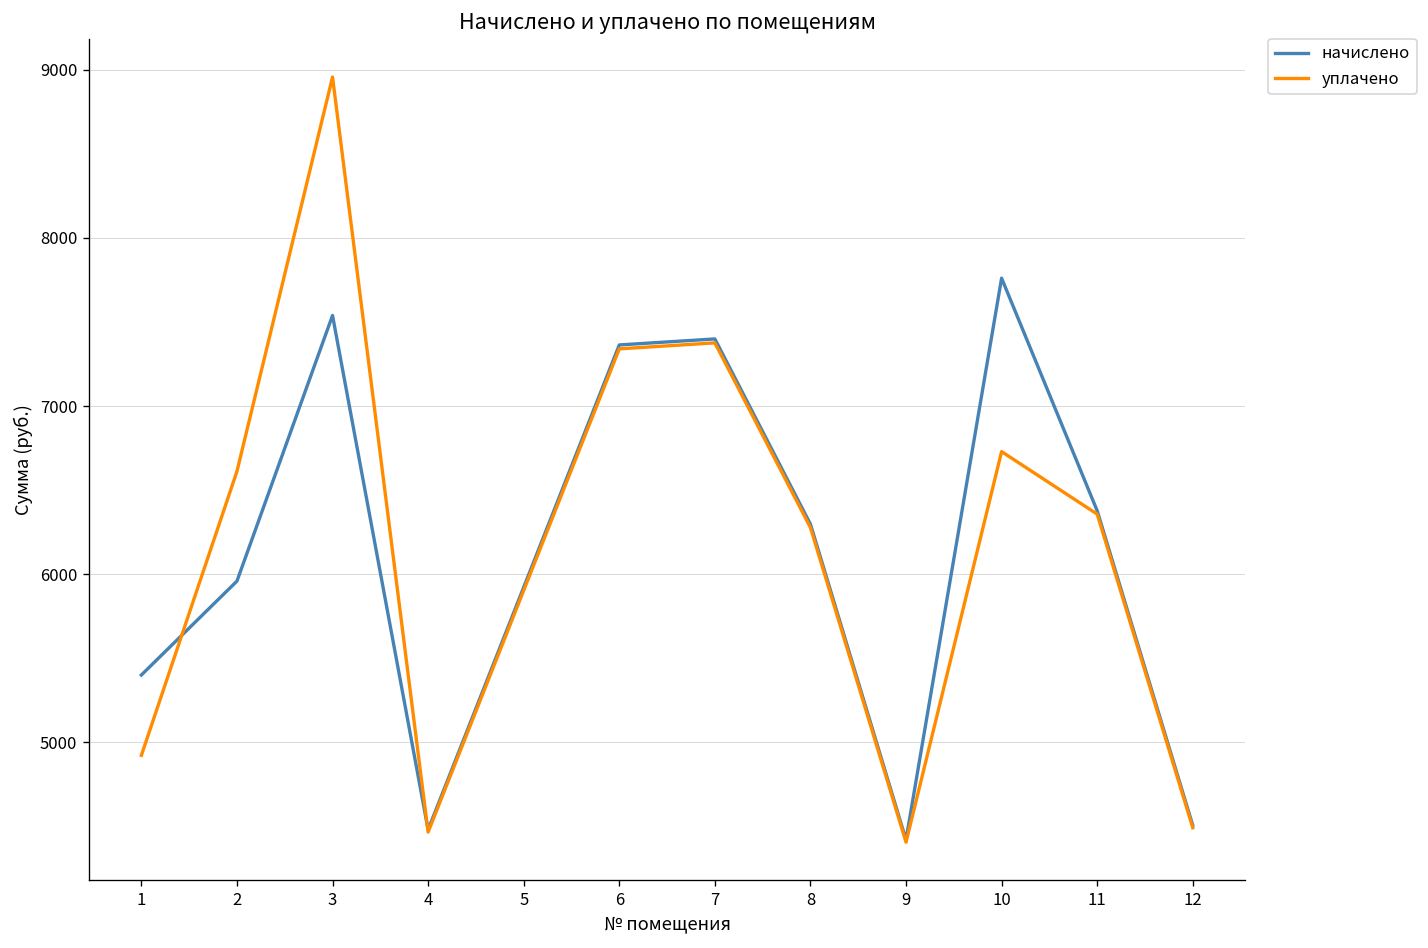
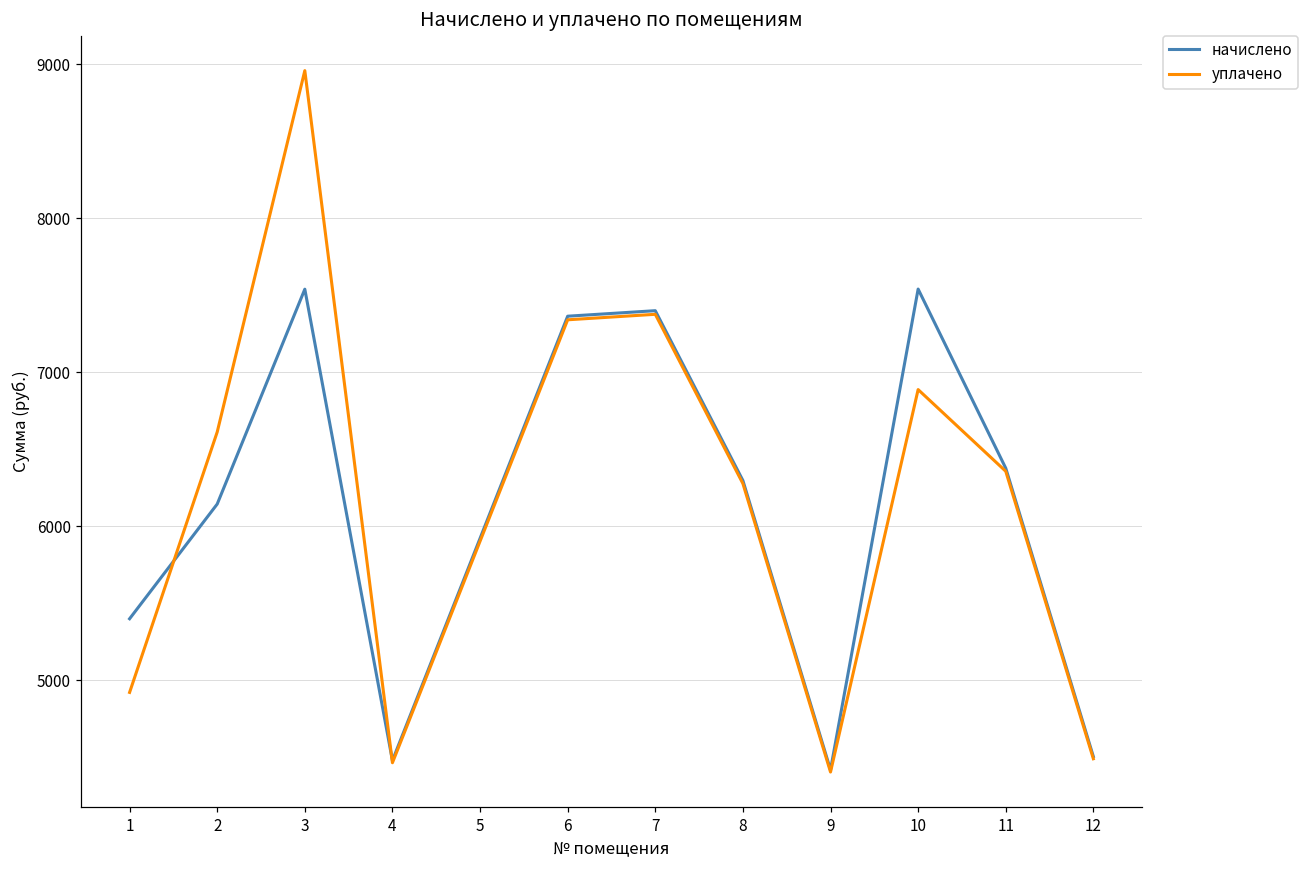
начислено, 2: 5960 -> 6140
начислено, 10: 7760 -> 7540
уплачено, 10: 6730 -> 6890
